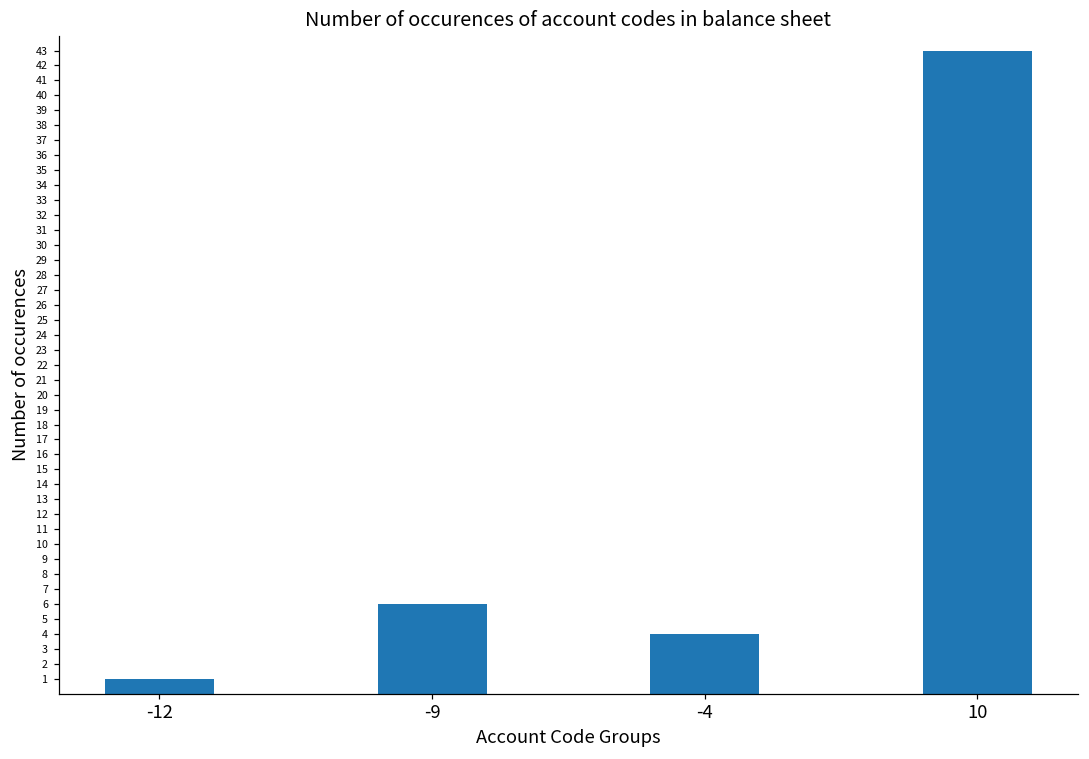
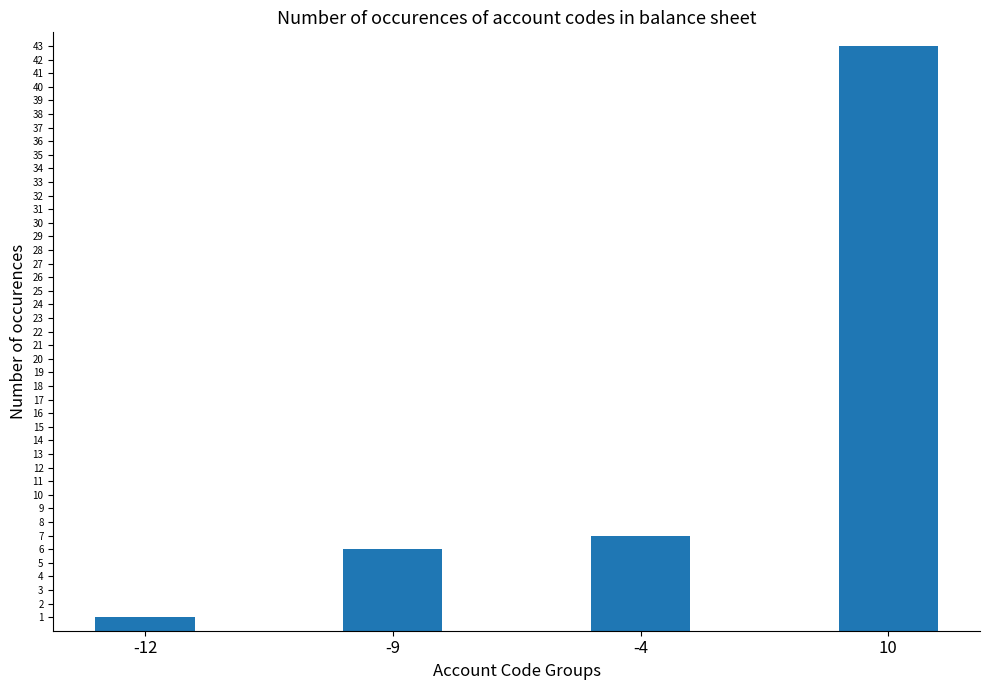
-4: 4 -> 7
